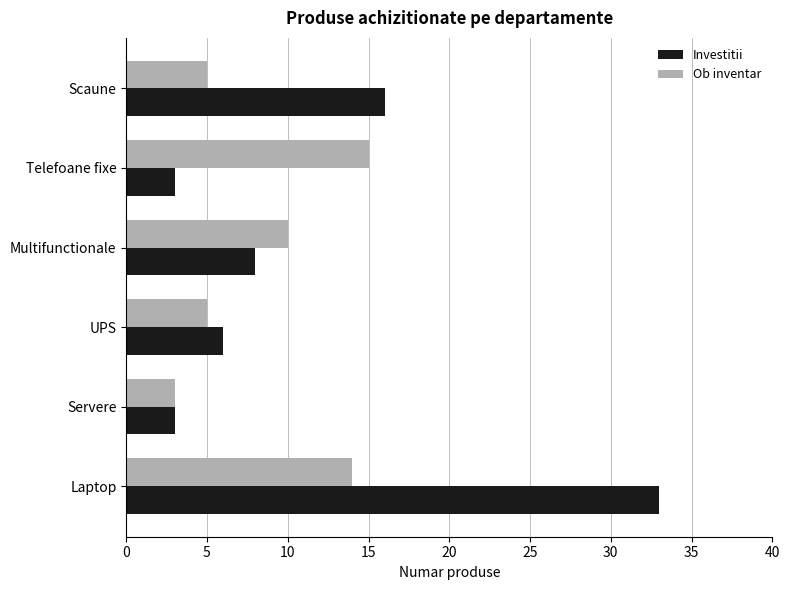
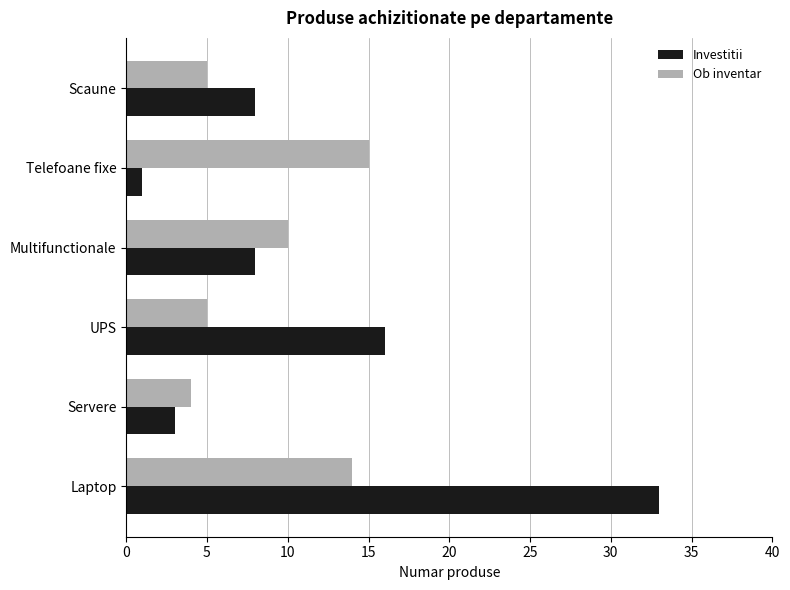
Investitii, Scaune: 16 -> 8
Investitii, Telefoane fixe: 3 -> 1
Investitii, UPS: 6 -> 16
Ob inventar, Servere: 3 -> 4
